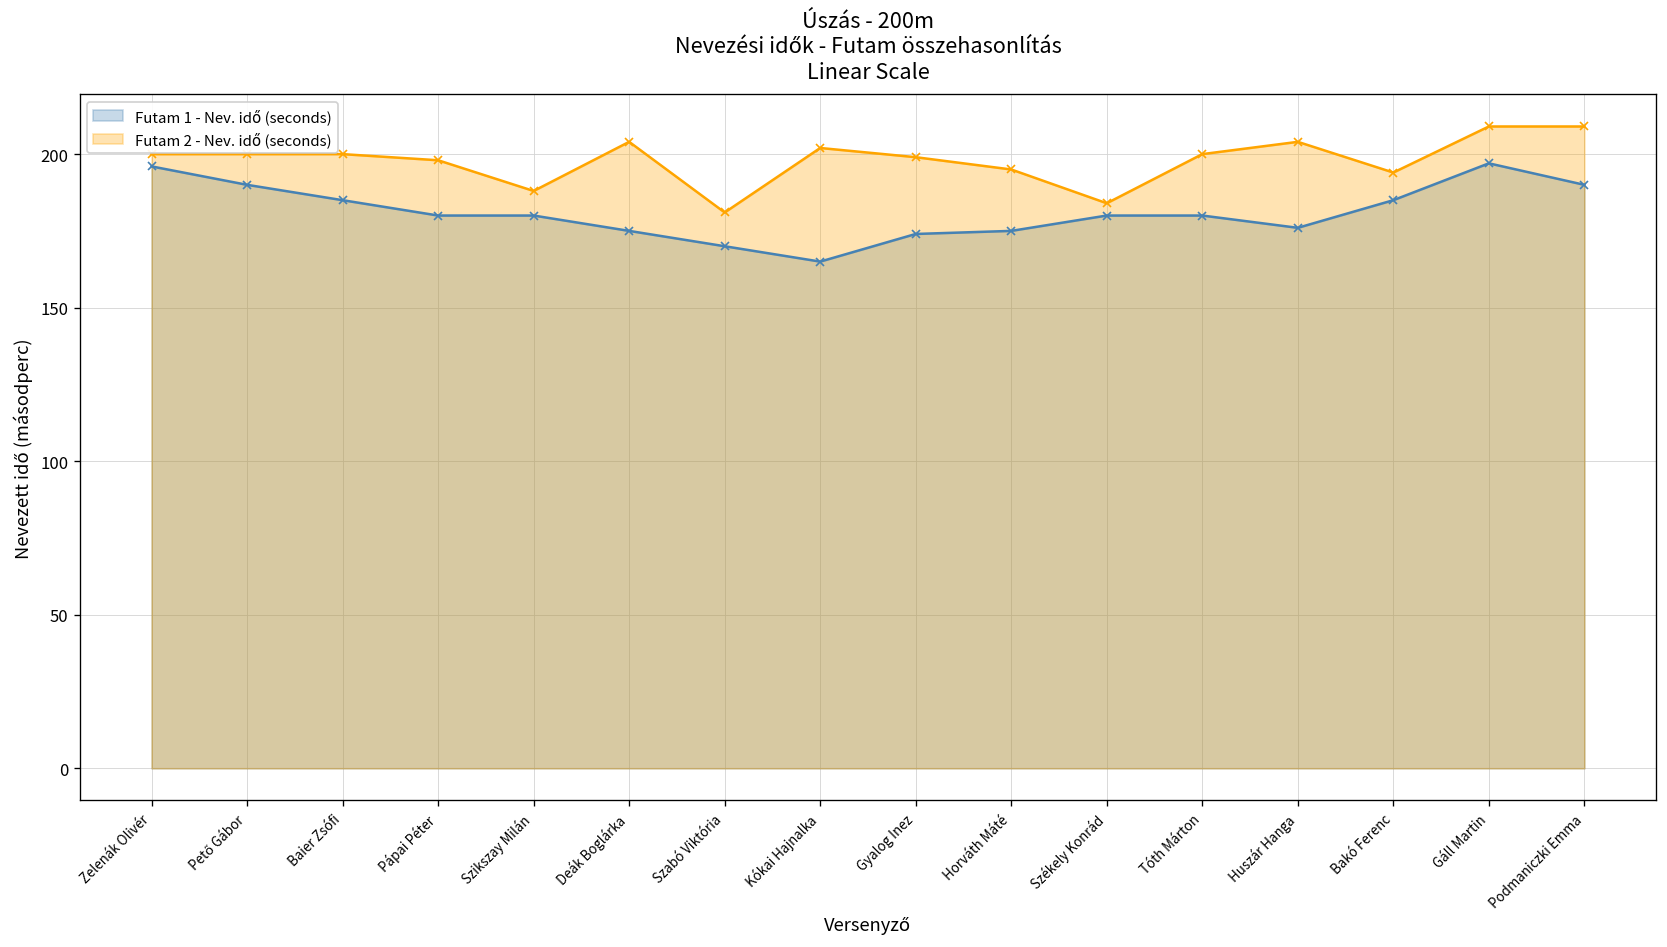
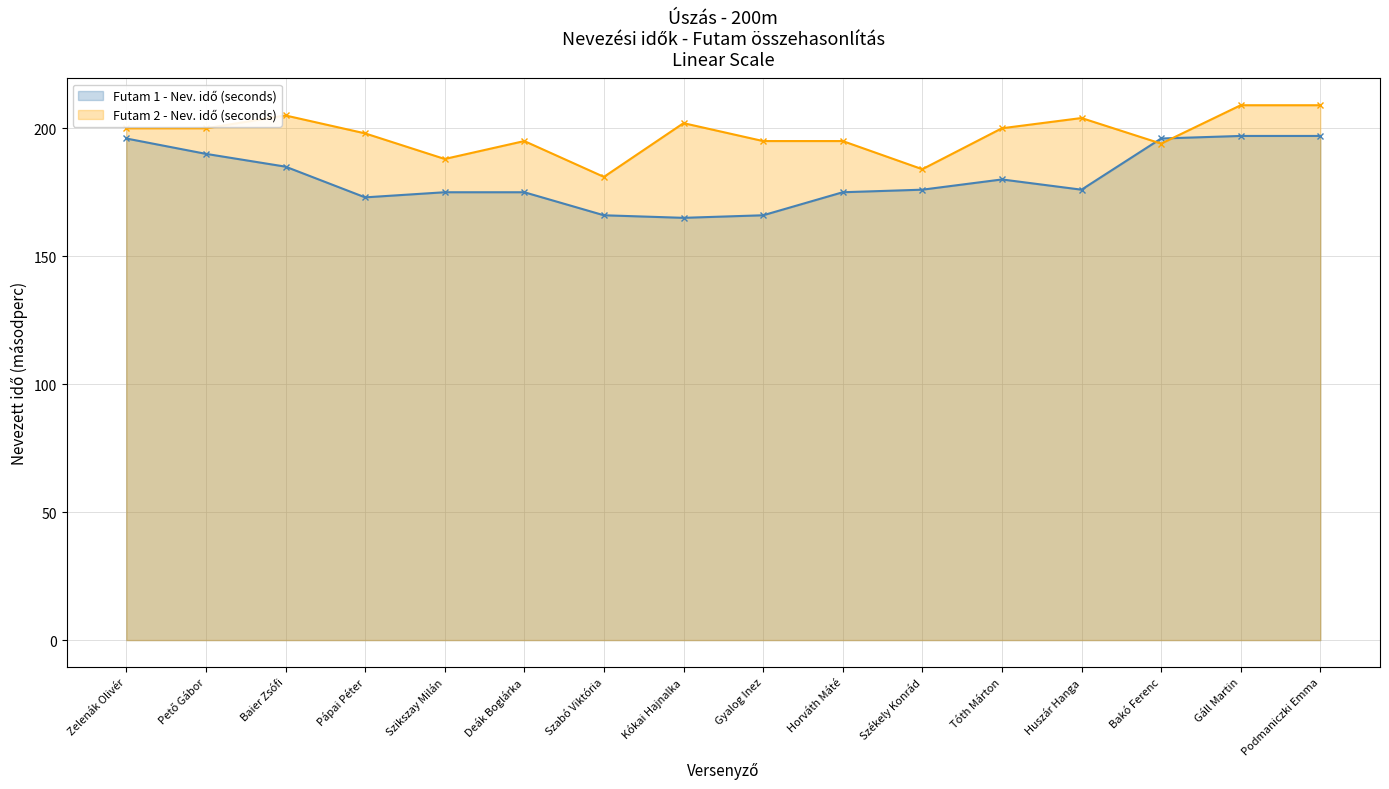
Futam 2 - Nev. idő (seconds), Baier Zsófi: 200 -> 205
Futam 1 - Nev. idő (seconds), Pápai Péter: 180 -> 173
Futam 1 - Nev. idő (seconds), Szikszay Milán: 180 -> 175
Futam 2 - Nev. idő (seconds), Deák Boglárka: 204 -> 195
Futam 1 - Nev. idő (seconds), Szabó Viktória: 170 -> 166
Futam 1 - Nev. idő (seconds), Gyalog Inez: 174 -> 166
Futam 2 - Nev. idő (seconds), Gyalog Inez: 199 -> 195
Futam 1 - Nev. idő (seconds), Székely Konrád: 180 -> 176
Futam 1 - Nev. idő (seconds), Bakó Ferenc: 185 -> 196
Futam 1 - Nev. idő (seconds), Podmaniczki Emma: 190 -> 197
